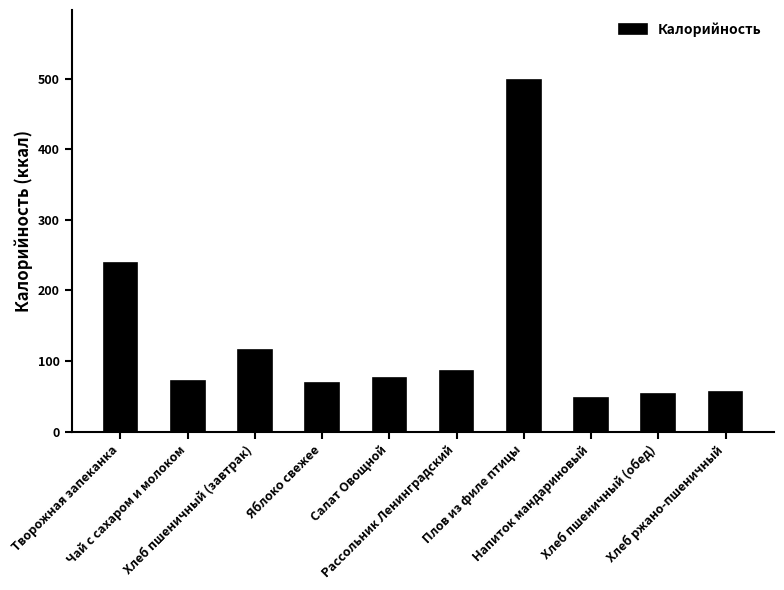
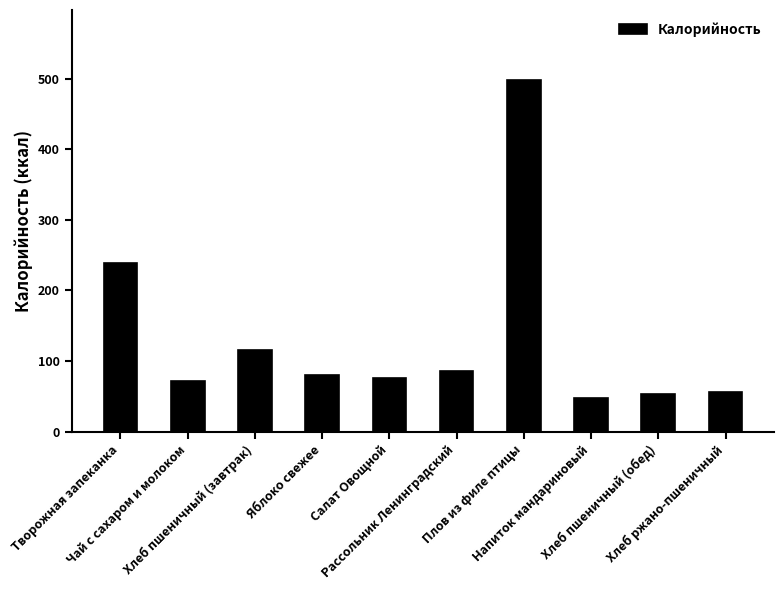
Яблоко свежее: 70 -> 80
